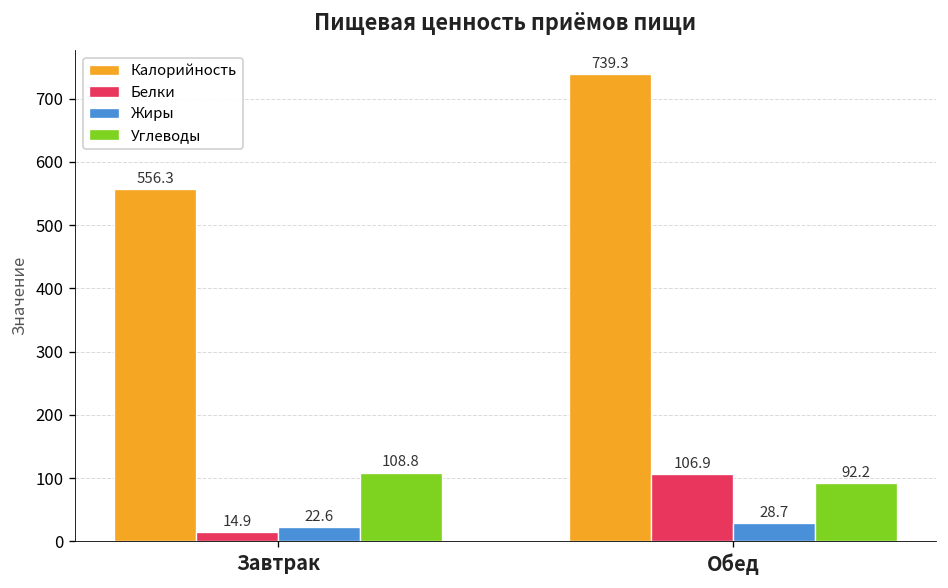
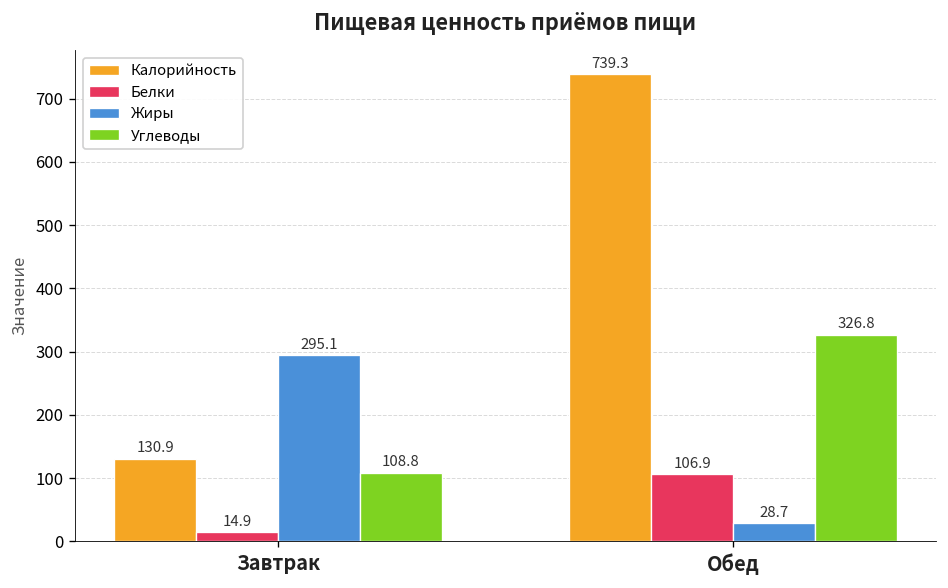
Калорийность, Завтрак: 556.3 -> 130.9
Жиры, Завтрак: 22.6 -> 295.1
Углеводы, Обед: 92.2 -> 326.8
